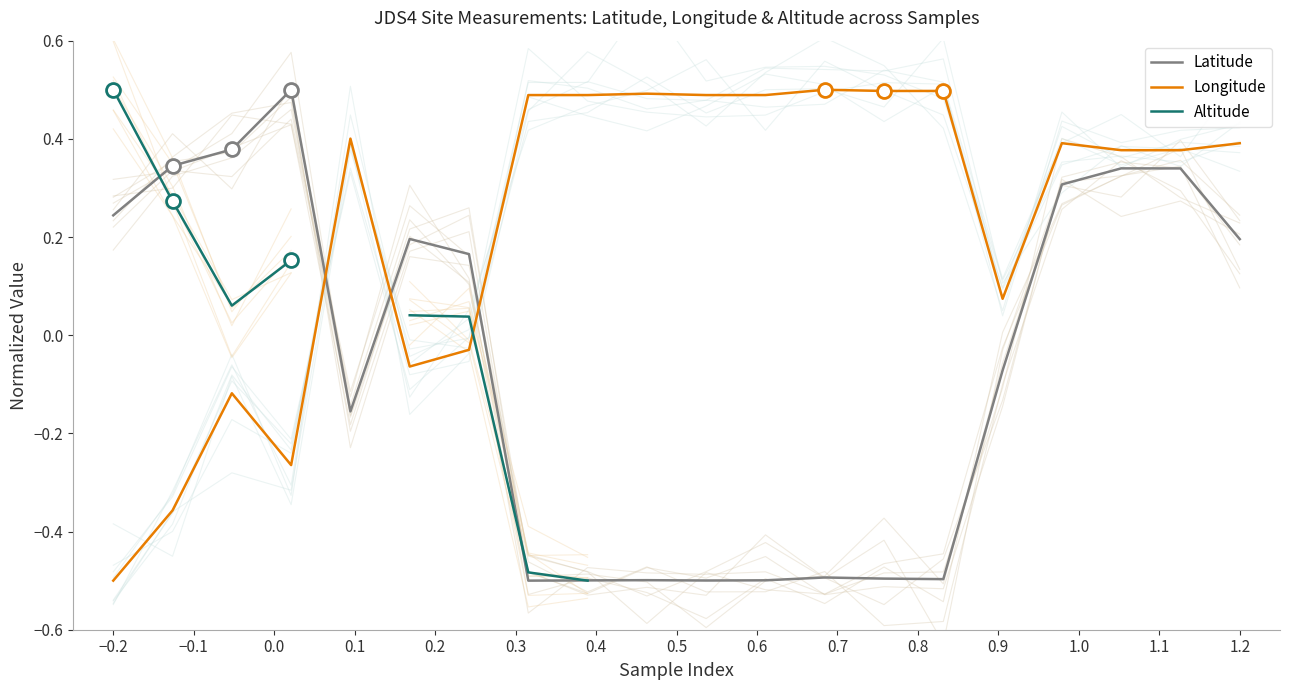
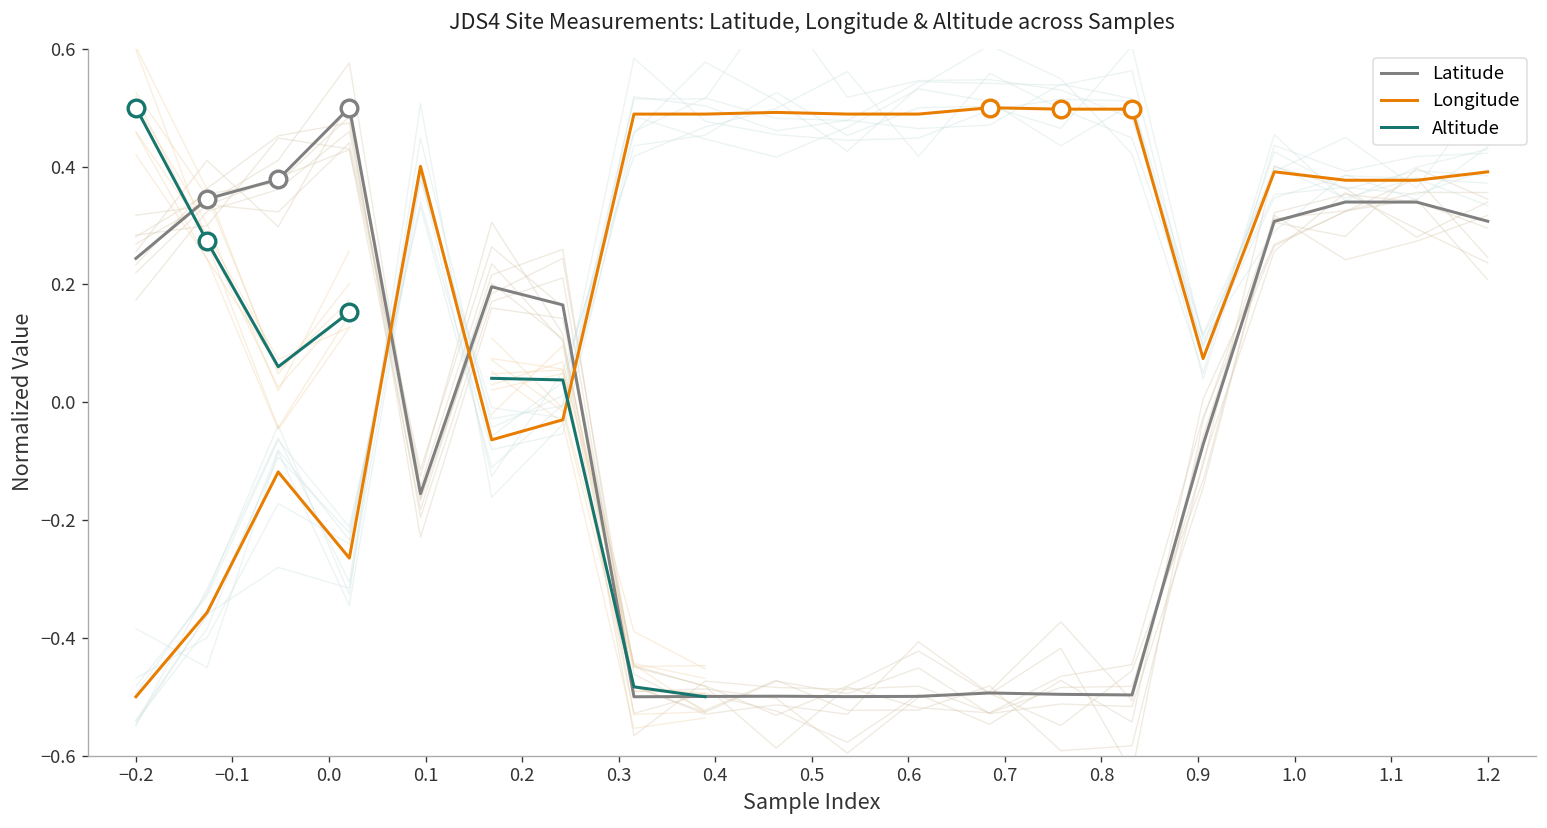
Latitude, 1.2: 0.20 -> 0.31
